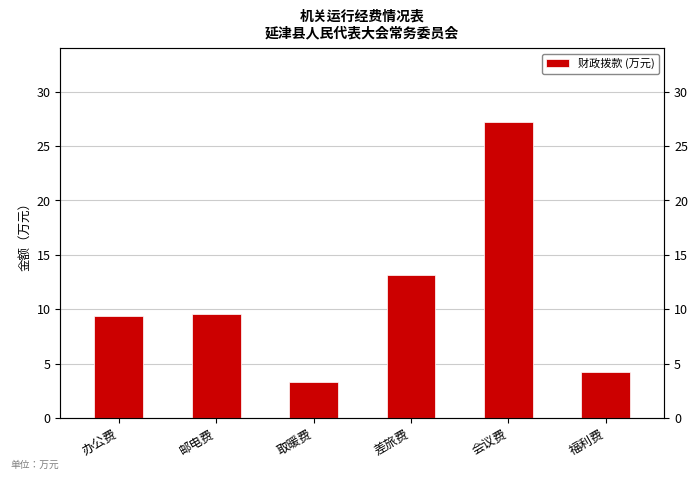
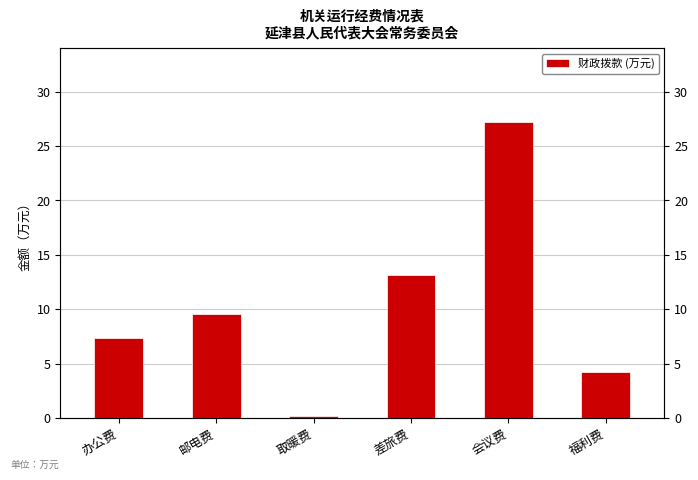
办公费: 9.4 -> 7.3
取暖费: 3.3 -> 0.2
